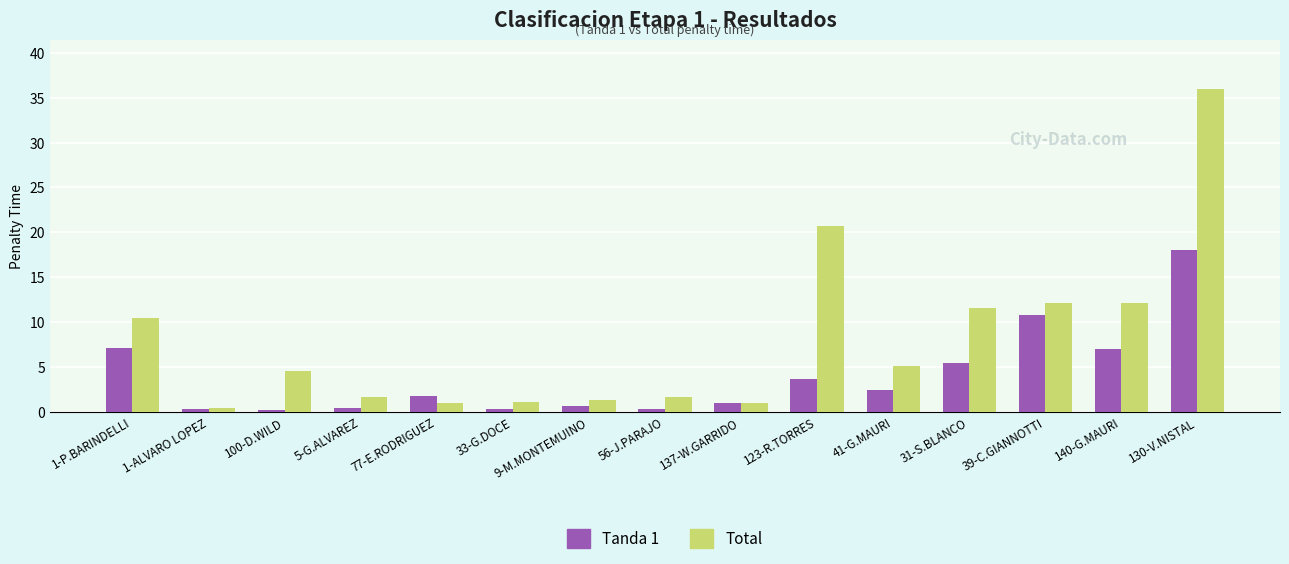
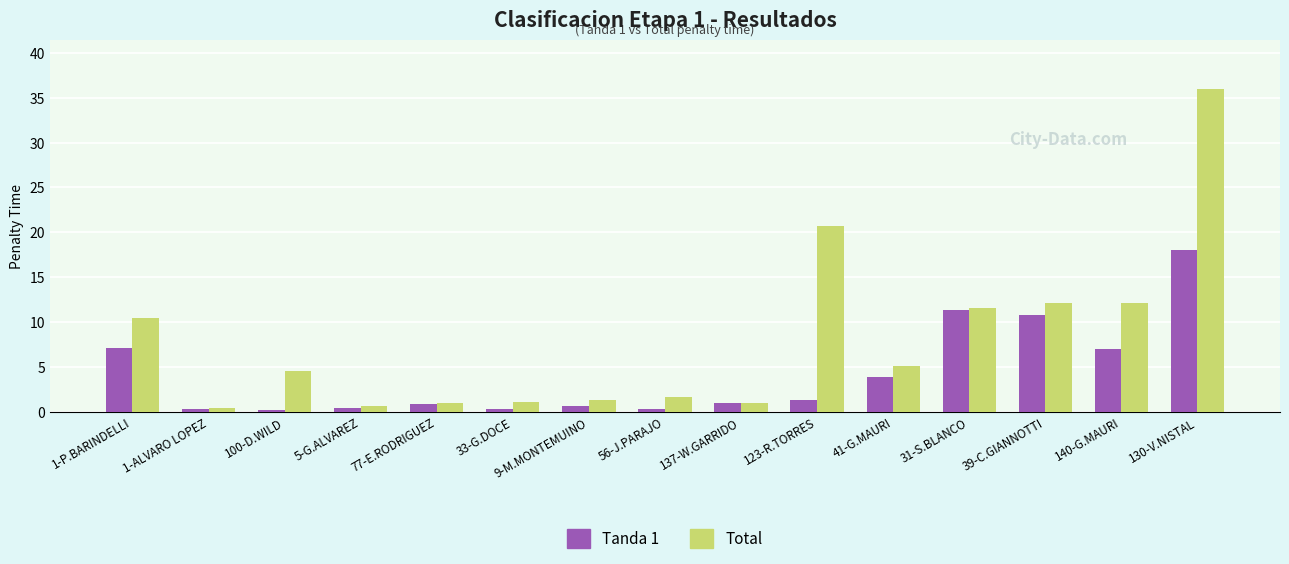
Total, 5-G.ALVAREZ: 2 -> 1
Tanda 1, 77-E.RODRIGUEZ: 2 -> 1
Tanda 1, 123-R.TORRES: 4 -> 1
Tanda 1, 41-G.MAURI: 2 -> 4
Tanda 1, 31-S.BLANCO: 5 -> 11
